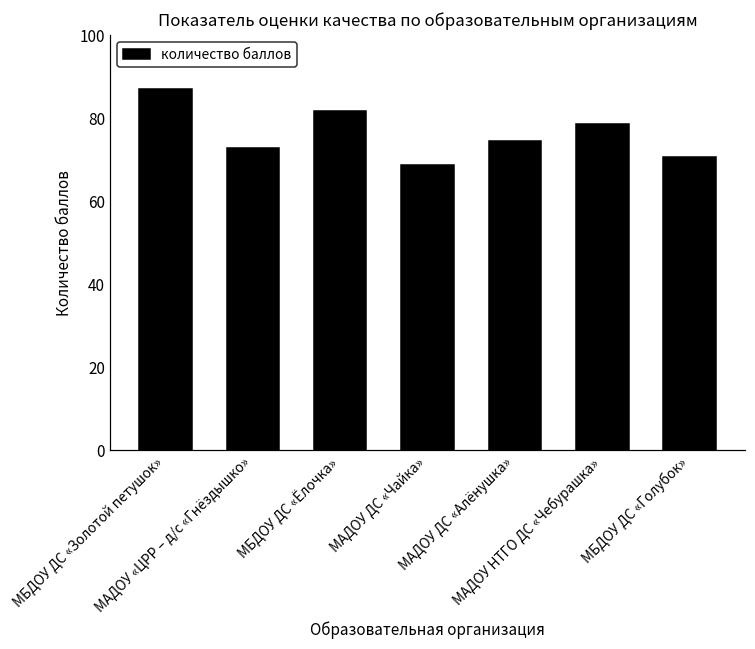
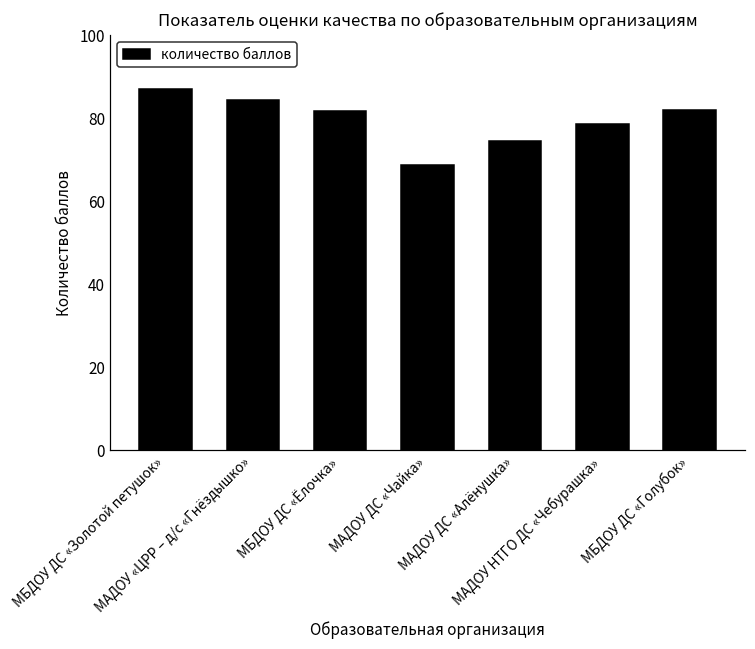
МАДОУ «ЦРР – д/с «Гнёздышко»: 73 -> 84
МБДОУ ДС «Голубок»: 71 -> 82
